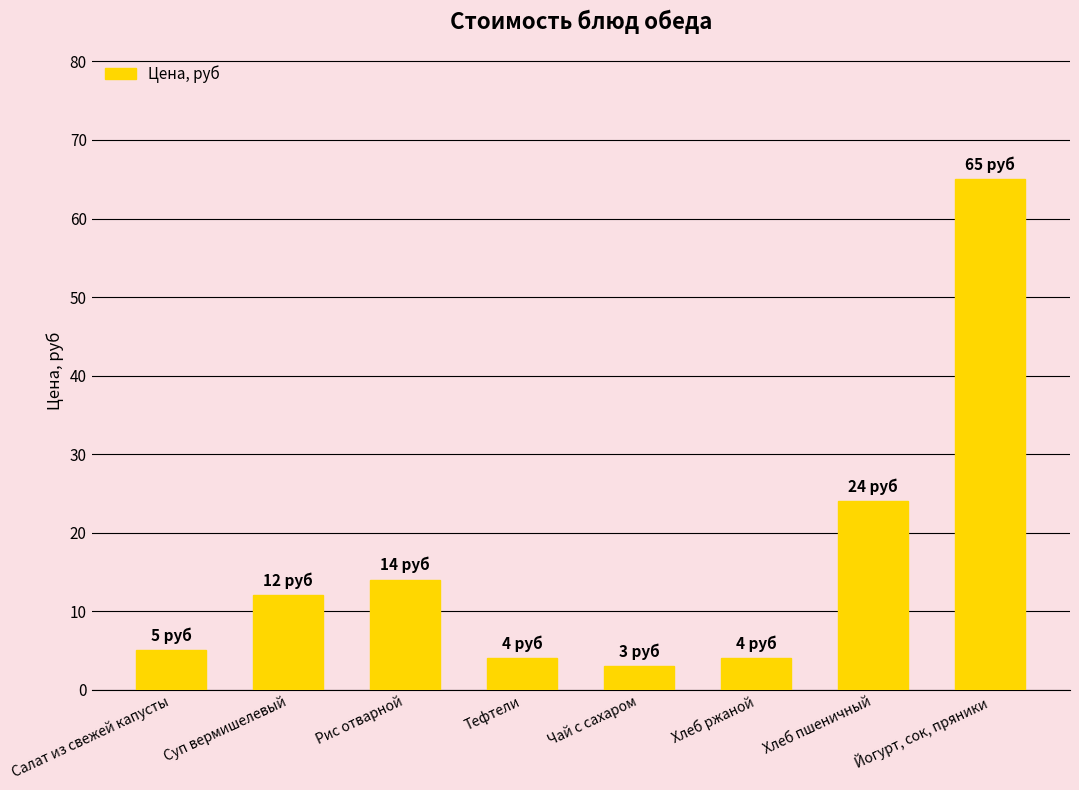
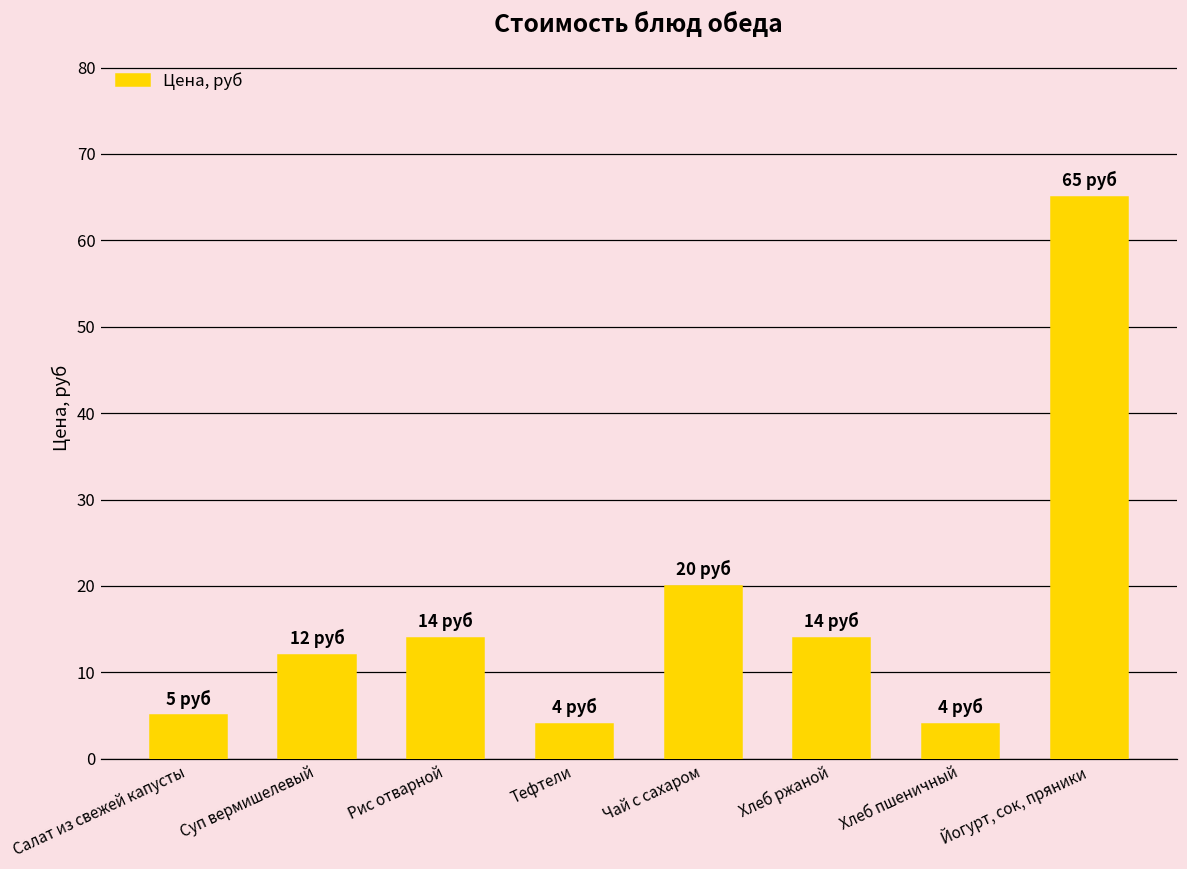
Чай с сахаром: 3 -> 20
Хлеб ржаной: 4 -> 14
Хлеб пшеничный: 24 -> 4
